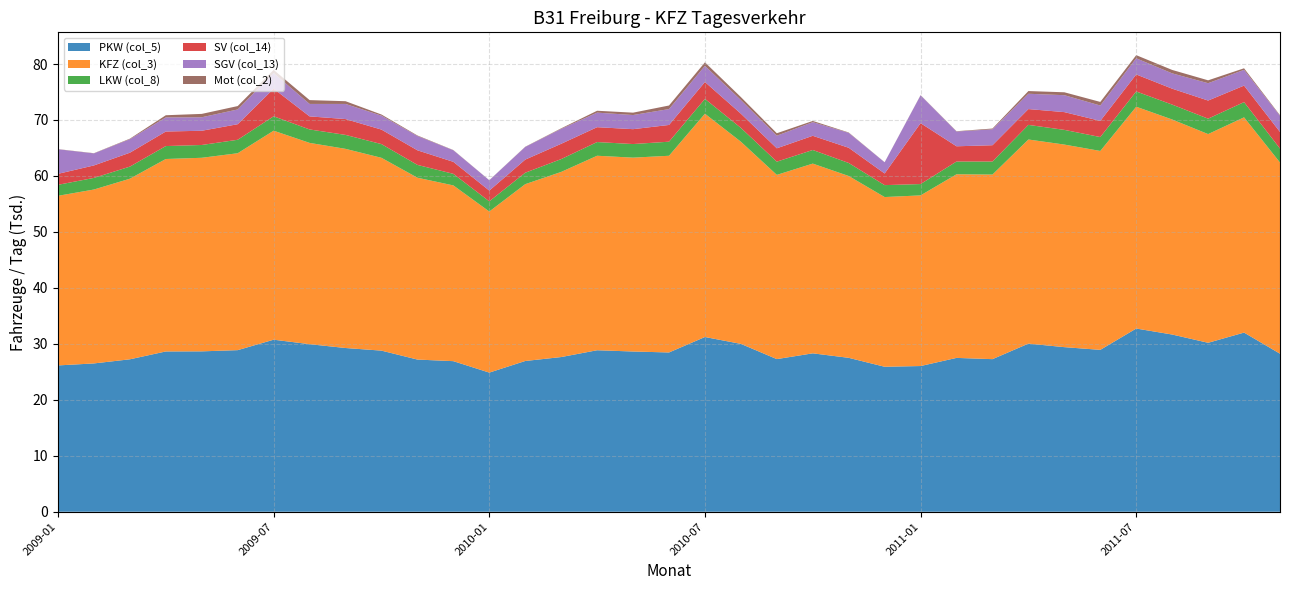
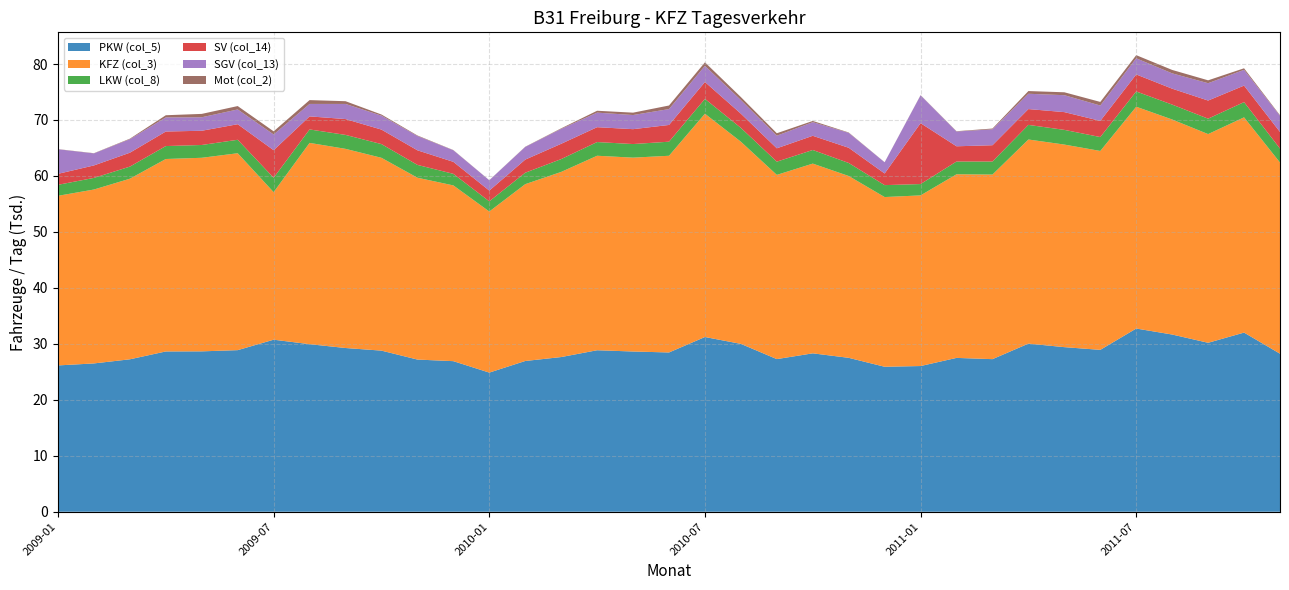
KFZ (col_3), 2009-07: 37 -> 26
